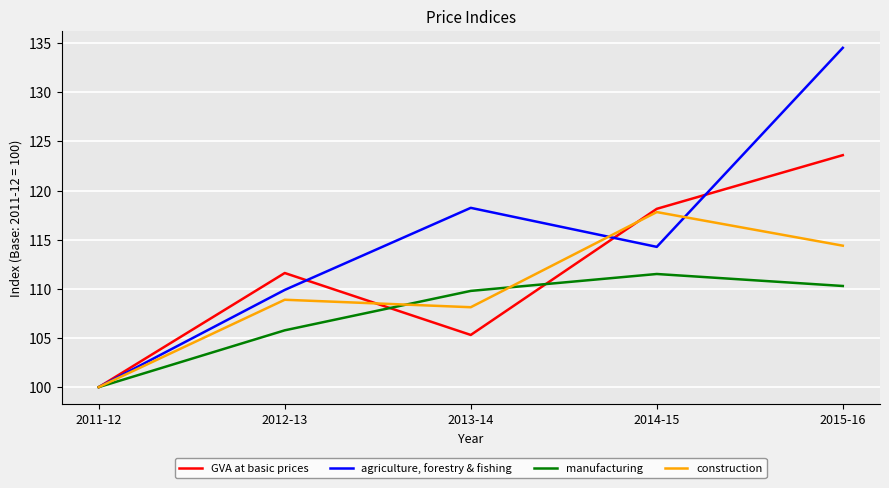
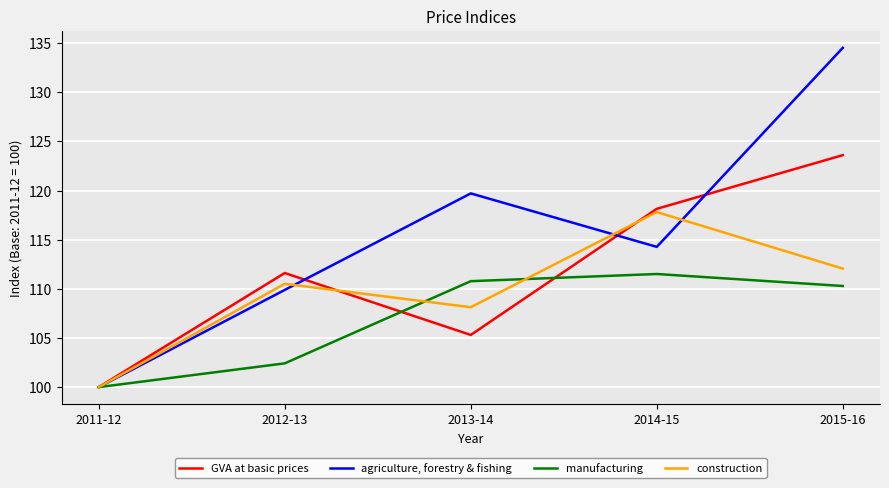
manufacturing, 2012-13: 106 -> 102
construction, 2012-13: 109 -> 111
agriculture, forestry & fishing, 2013-14: 118 -> 120
manufacturing, 2013-14: 110 -> 111
construction, 2015-16: 114 -> 112
